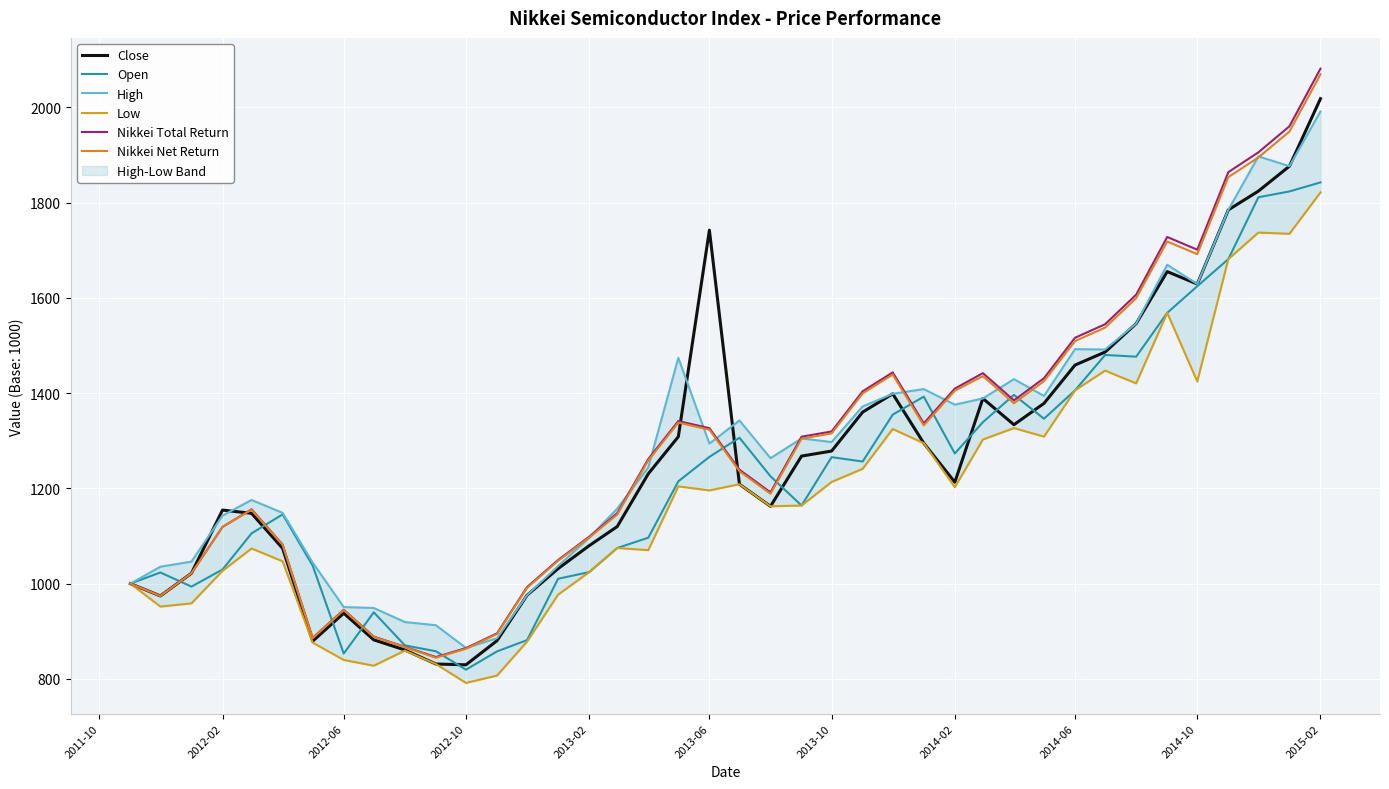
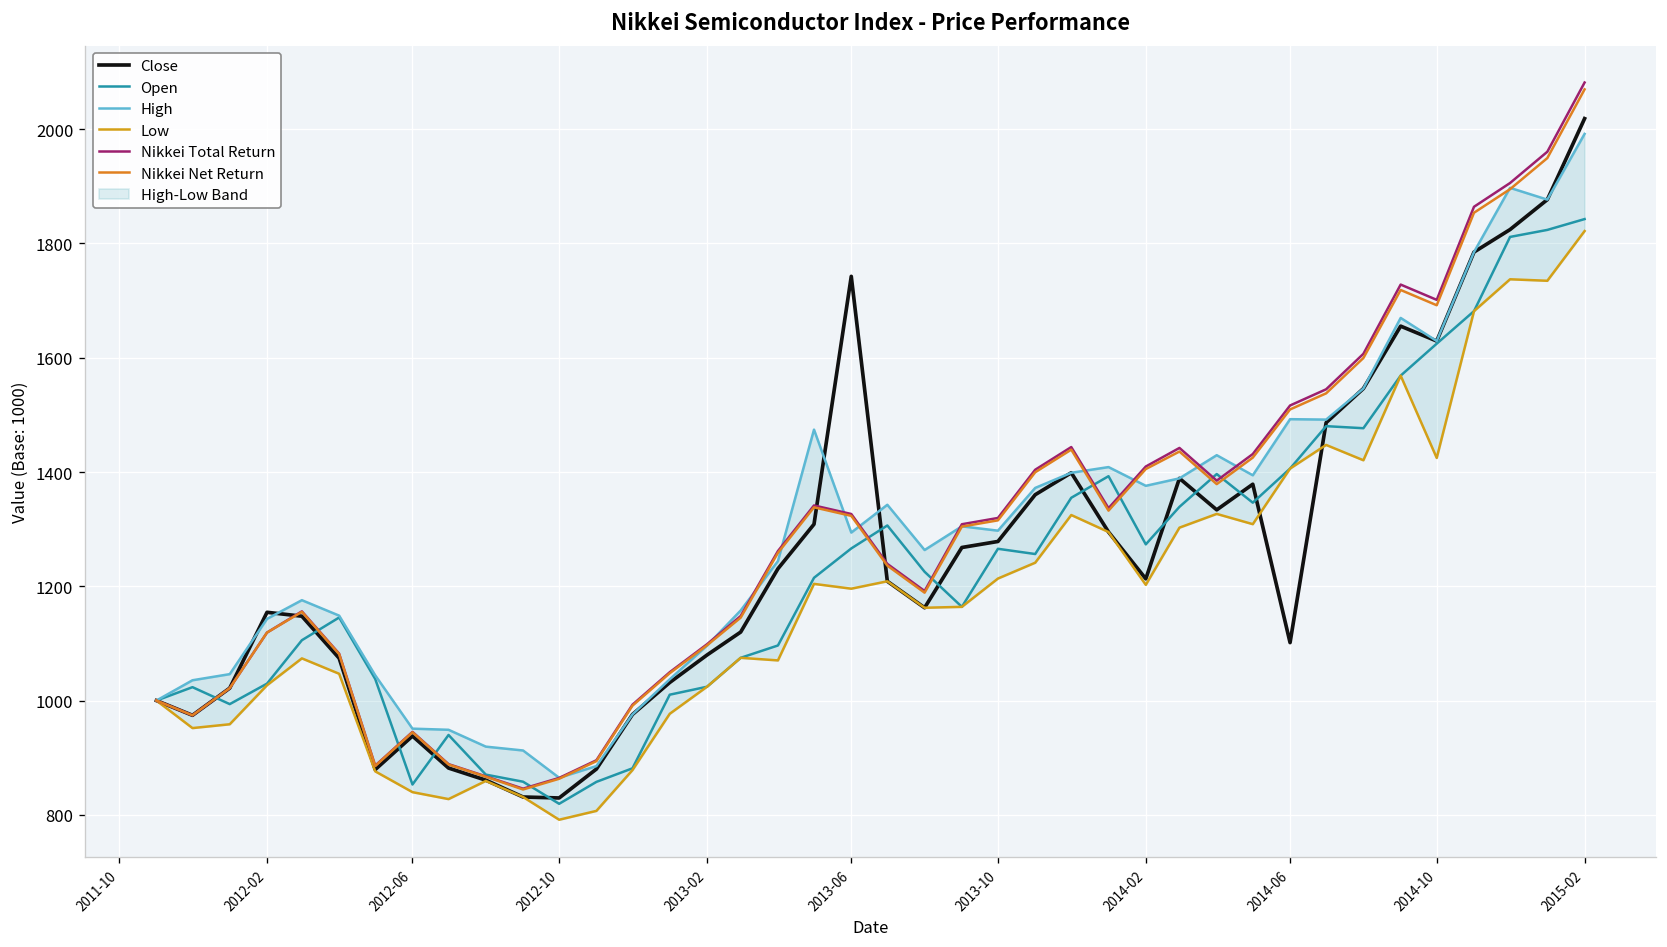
Close, 2014-06: 1460 -> 1100
